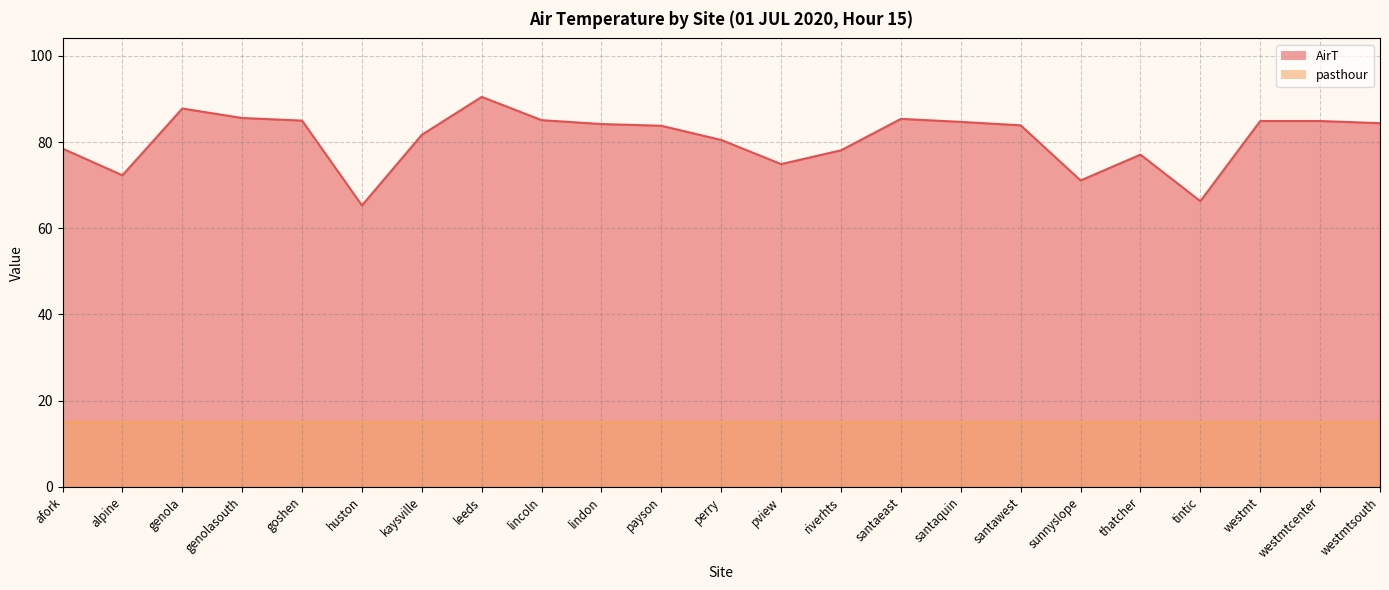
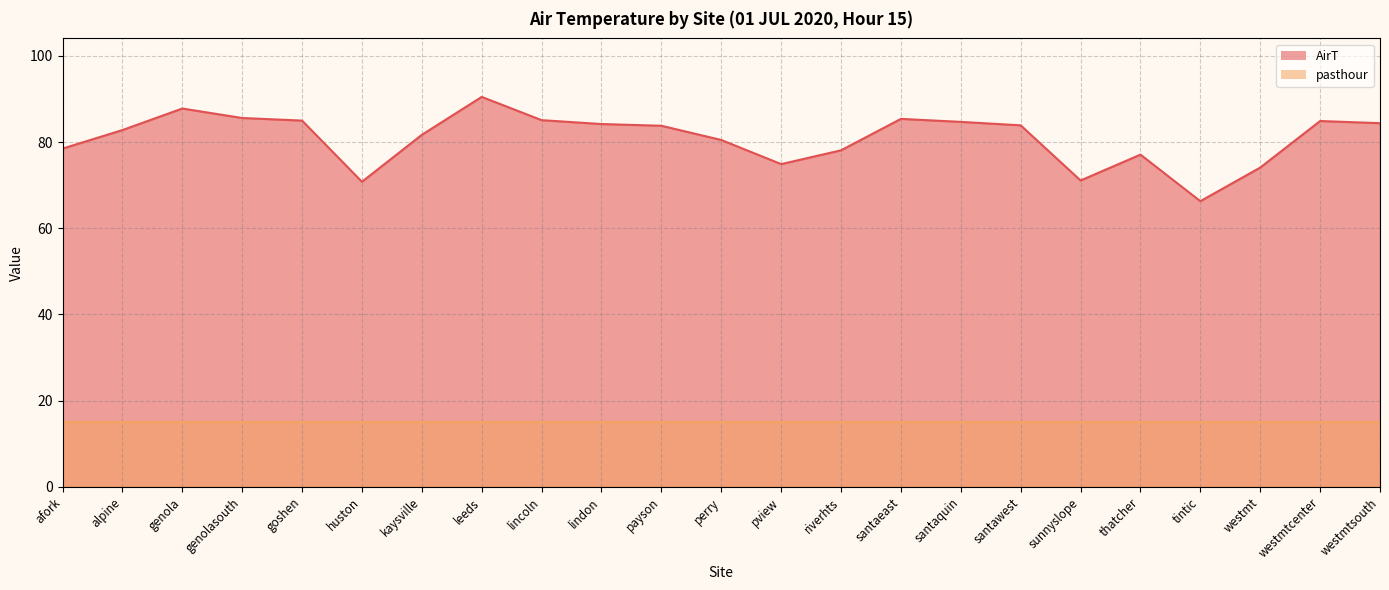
AirT, alpine: 72 -> 83
AirT, huston: 65 -> 71
AirT, westmt: 85 -> 74
